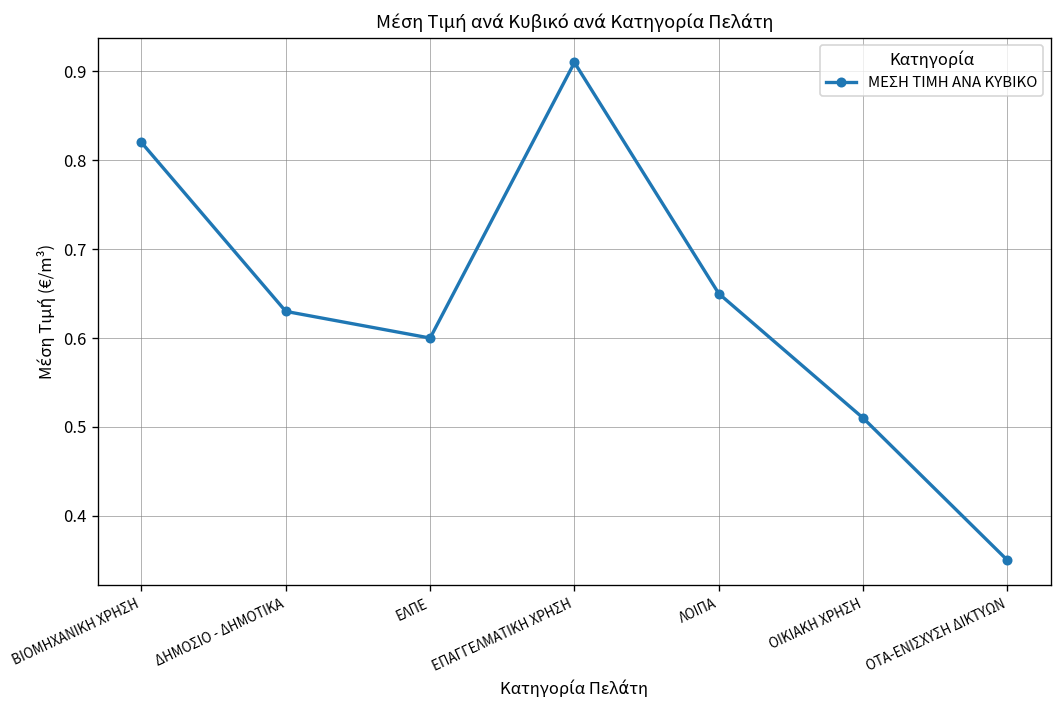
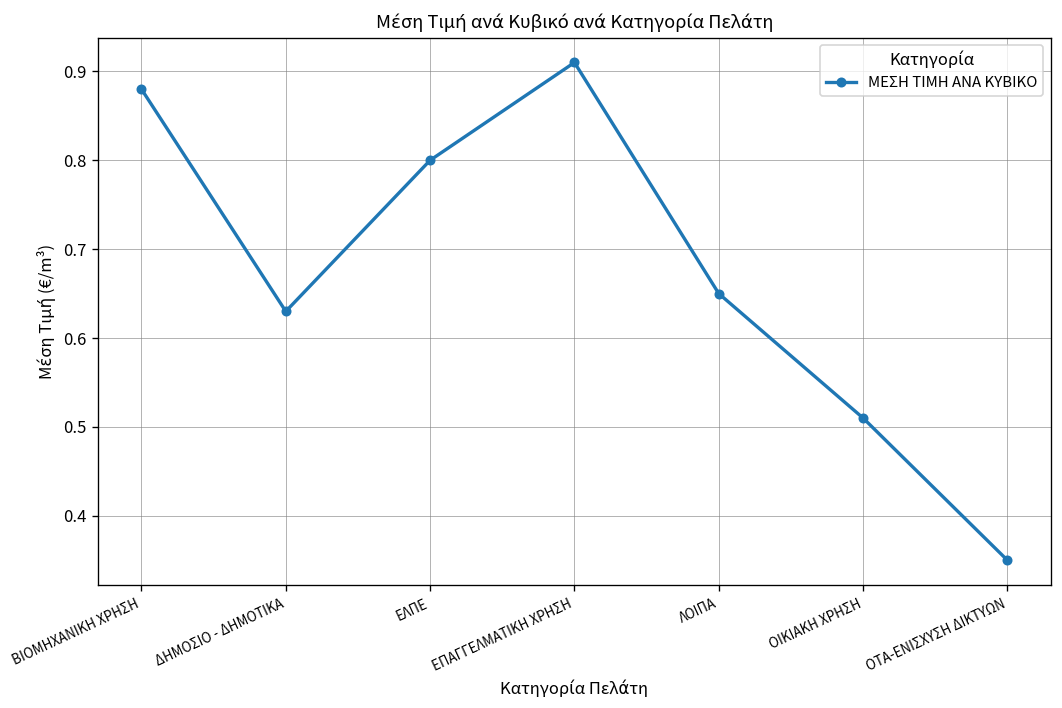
ΒΙΟΜΗΧΑΝΙΚΗ ΧΡΗΣΗ: 0.82 -> 0.88
ΕΛΠΕ: 0.6 -> 0.8
